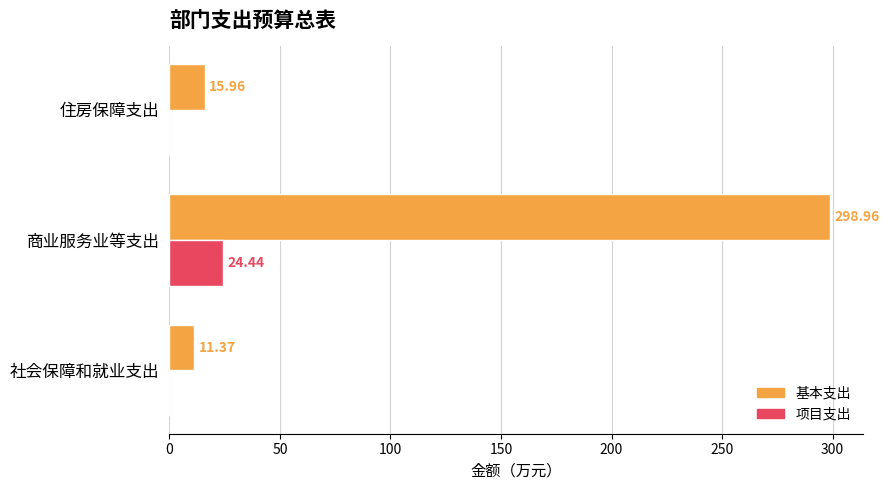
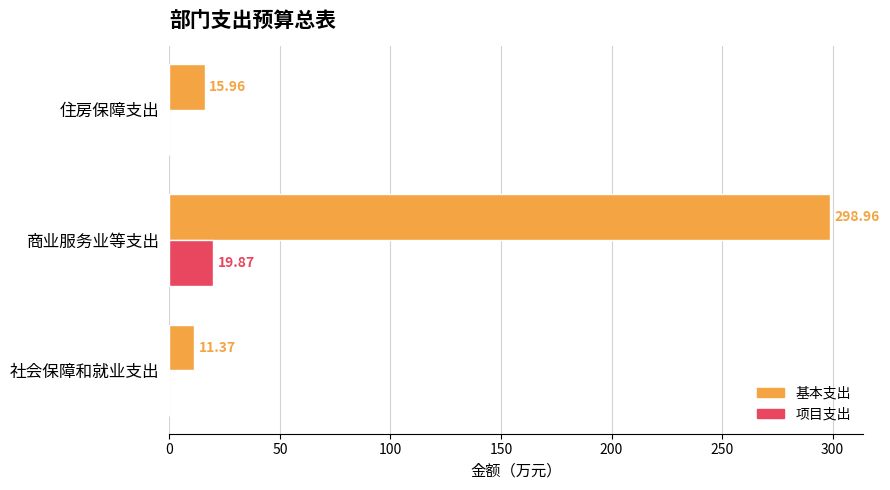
项目支出, 商业服务业等支出: 24.44 -> 19.87
